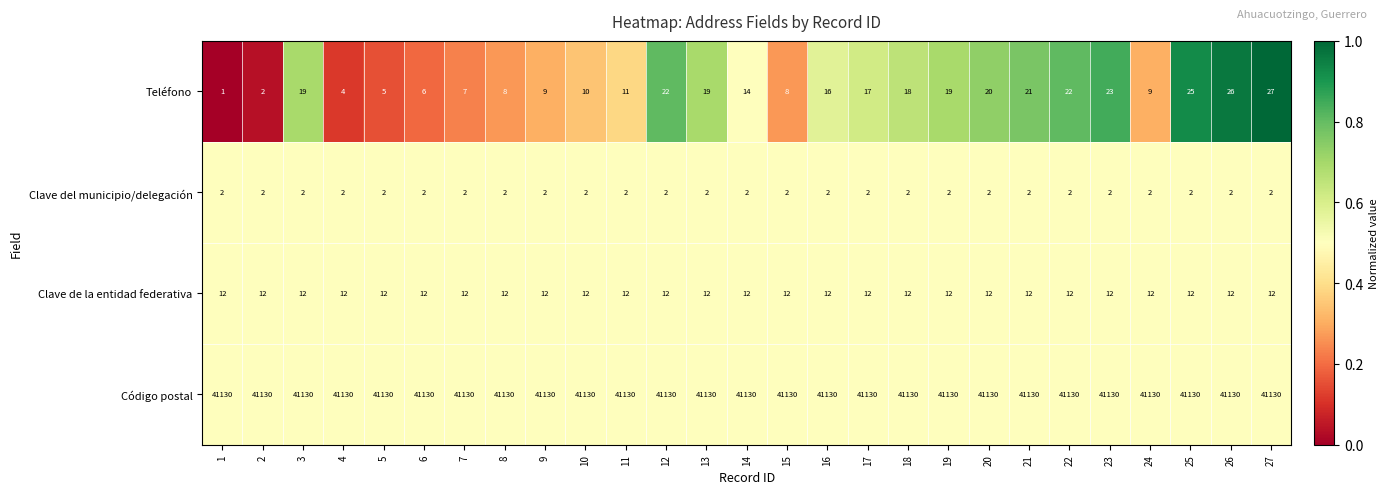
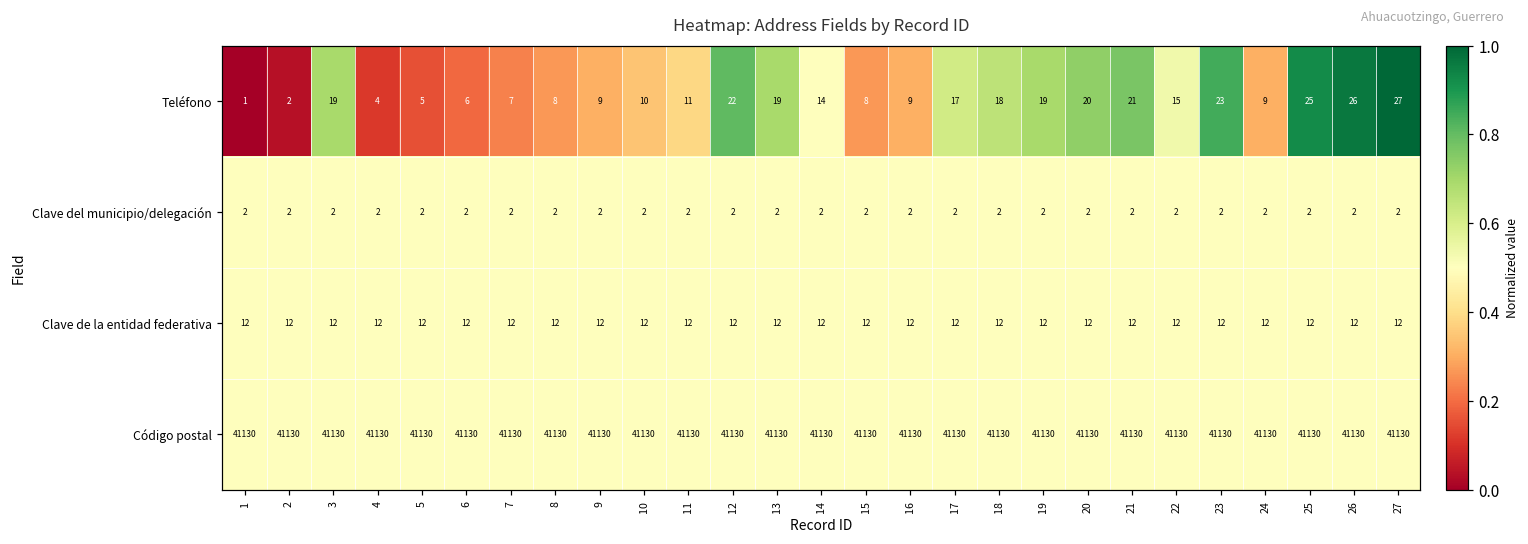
Teléfono, 16: 16 -> 9
Teléfono, 22: 22 -> 15
